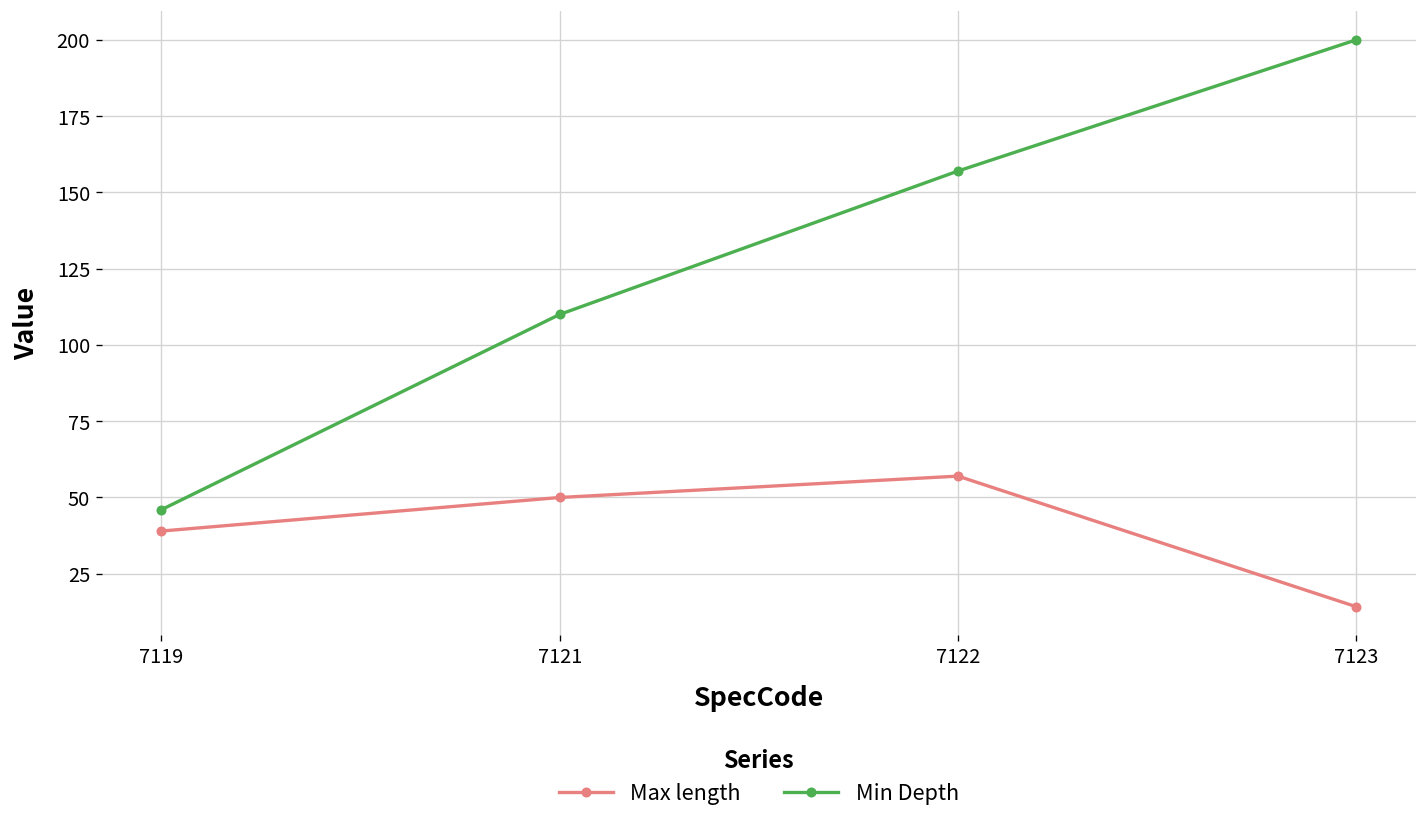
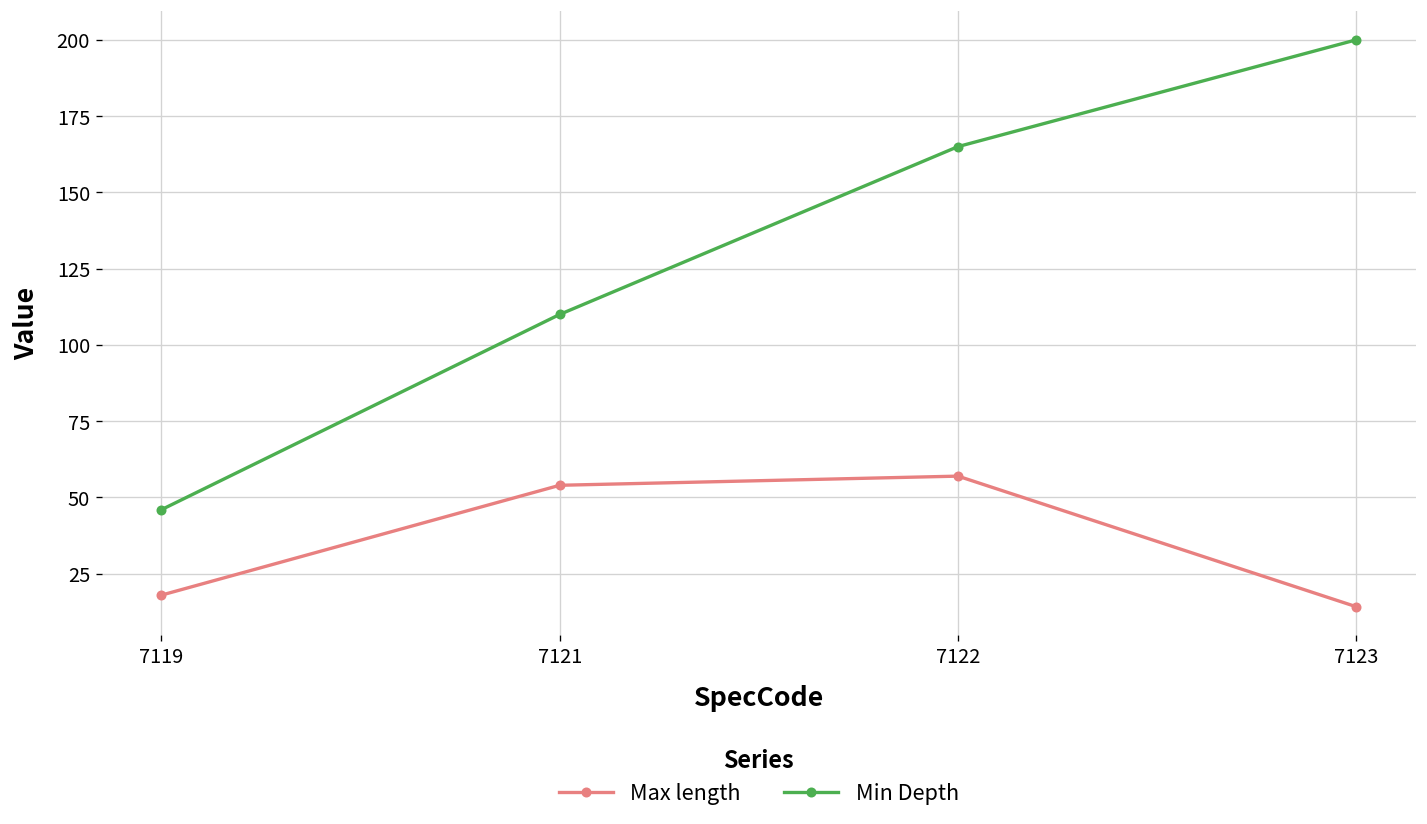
Max length, 7119: 39 -> 18
Max length, 7121: 50 -> 54
Min Depth, 7122: 157 -> 165
